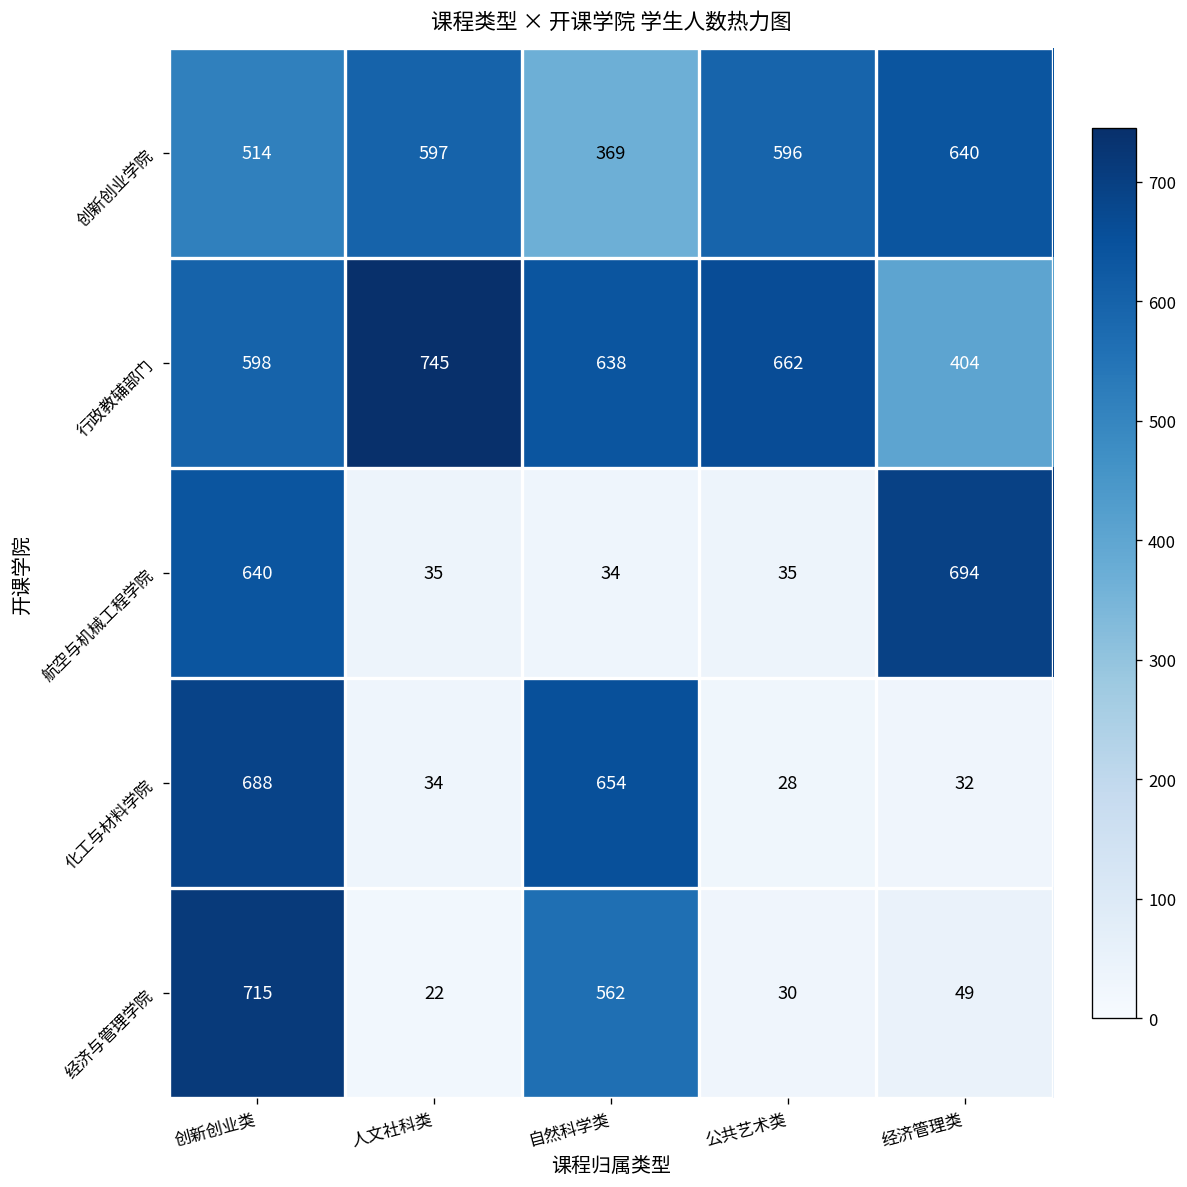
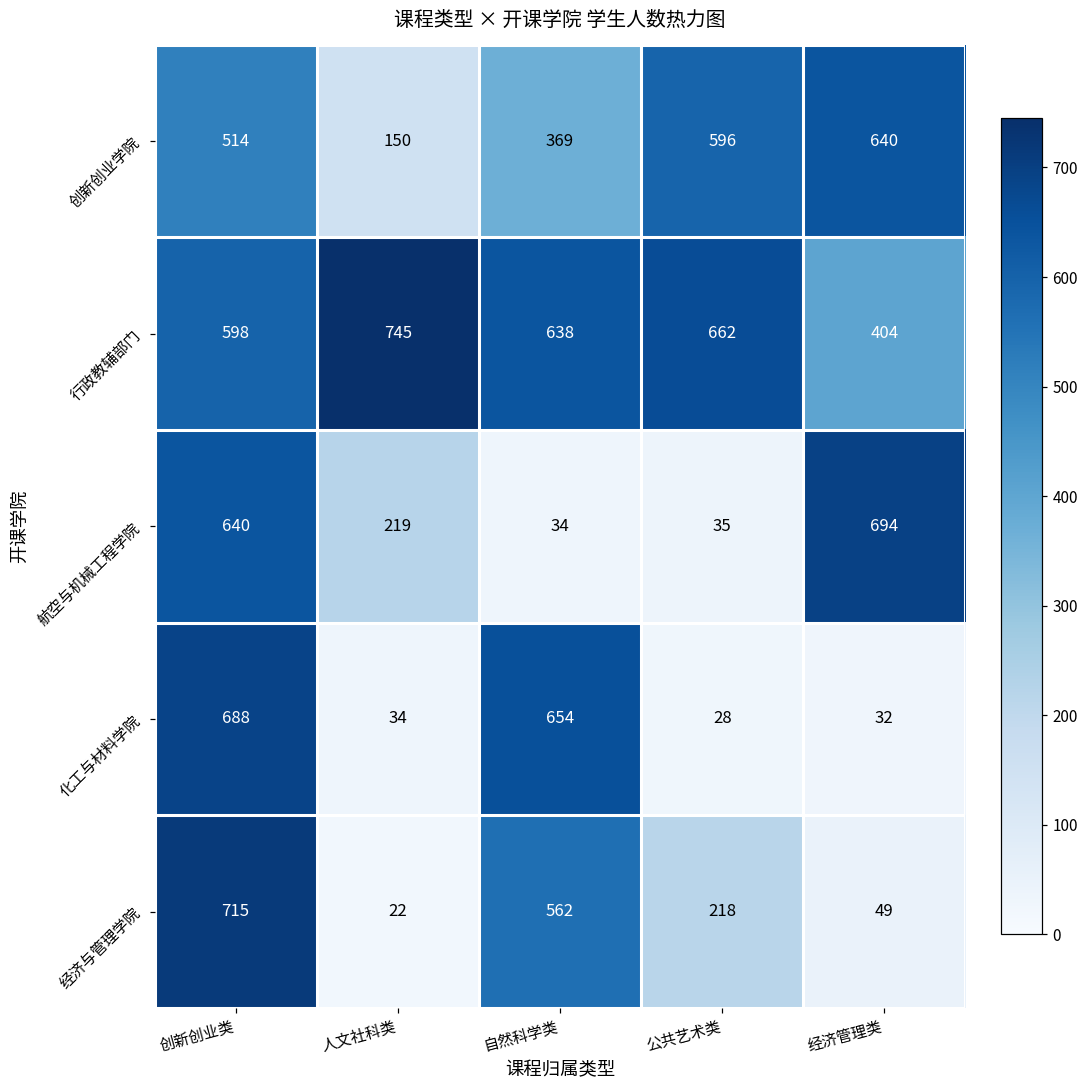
创新创业学院, 人文社科类: 597 -> 150
航空与机械工程学院, 人文社科类: 35 -> 219
经济与管理学院, 公共艺术类: 30 -> 218
